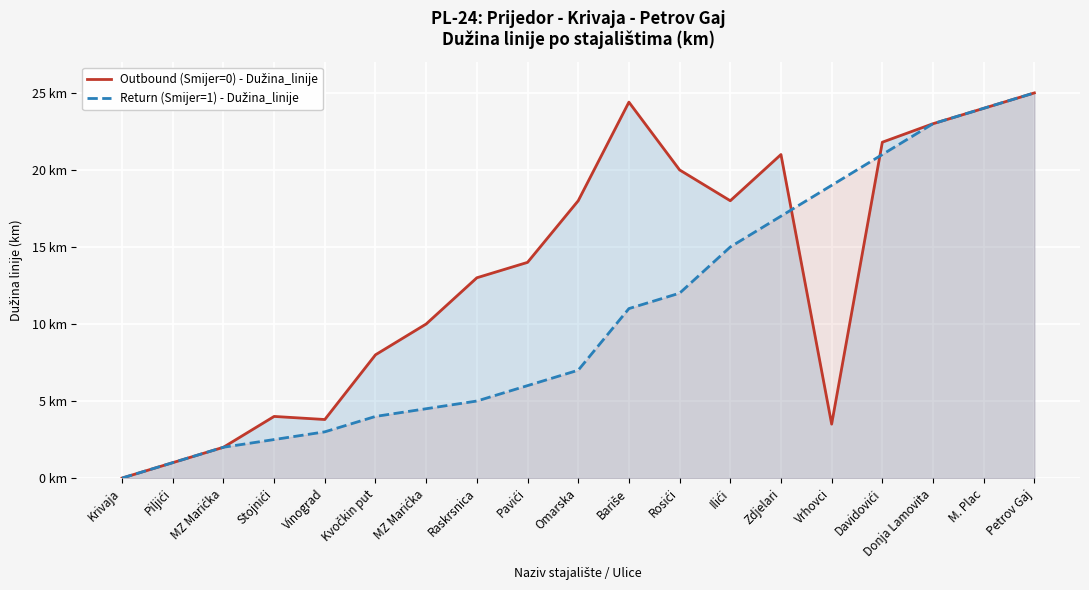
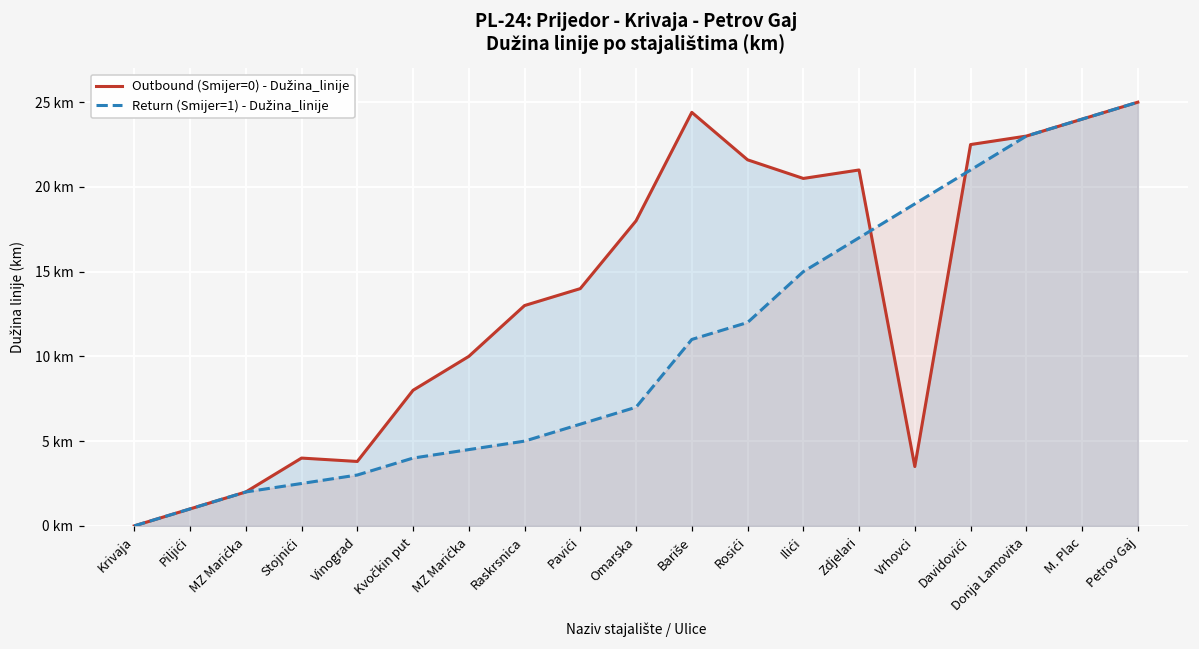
Outbound (Smijer=0) - Dužina_linije, Rosići: 20.0 km -> 21.6 km
Outbound (Smijer=0) - Dužina_linije, Ilići: 18.0 km -> 20.5 km
Outbound (Smijer=0) - Dužina_linije, Davidovići: 21.8 km -> 22.5 km
